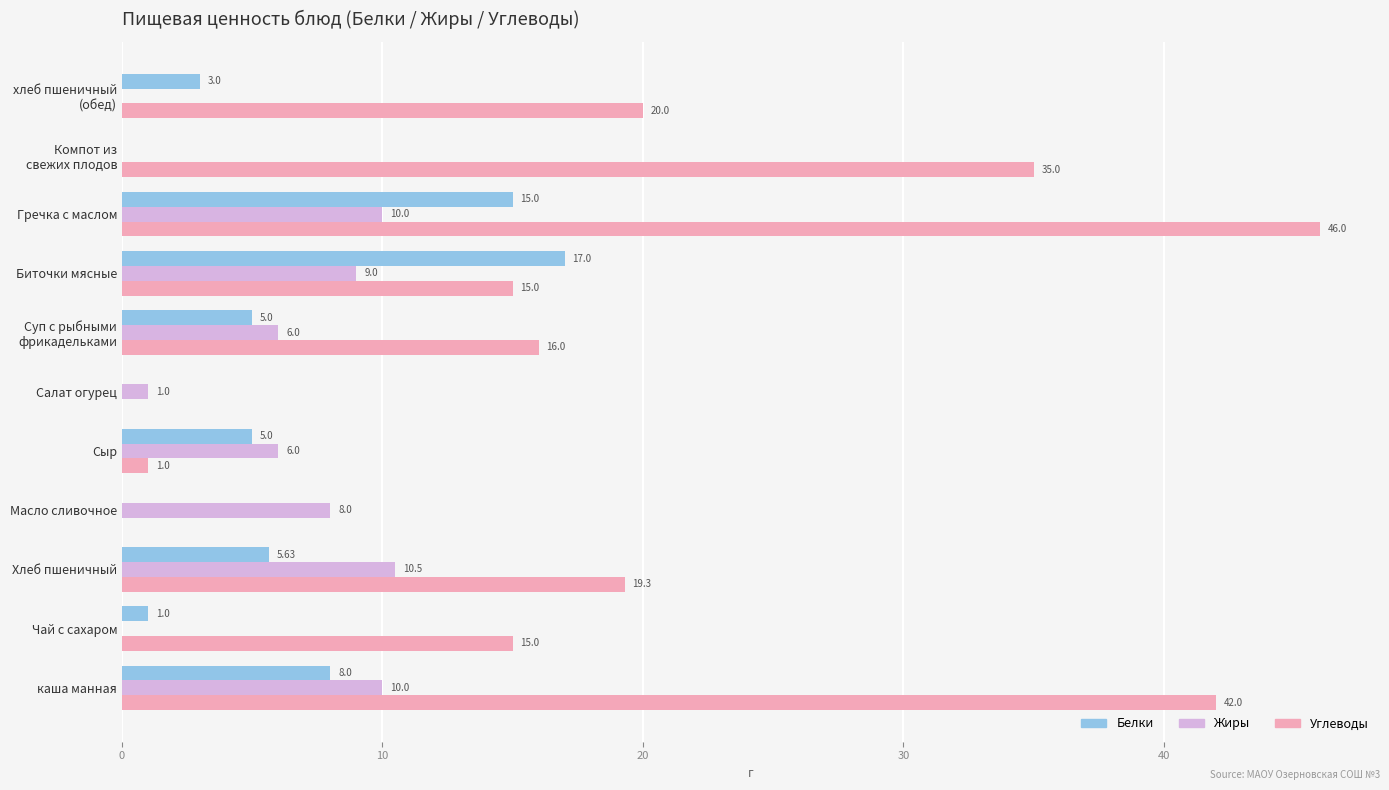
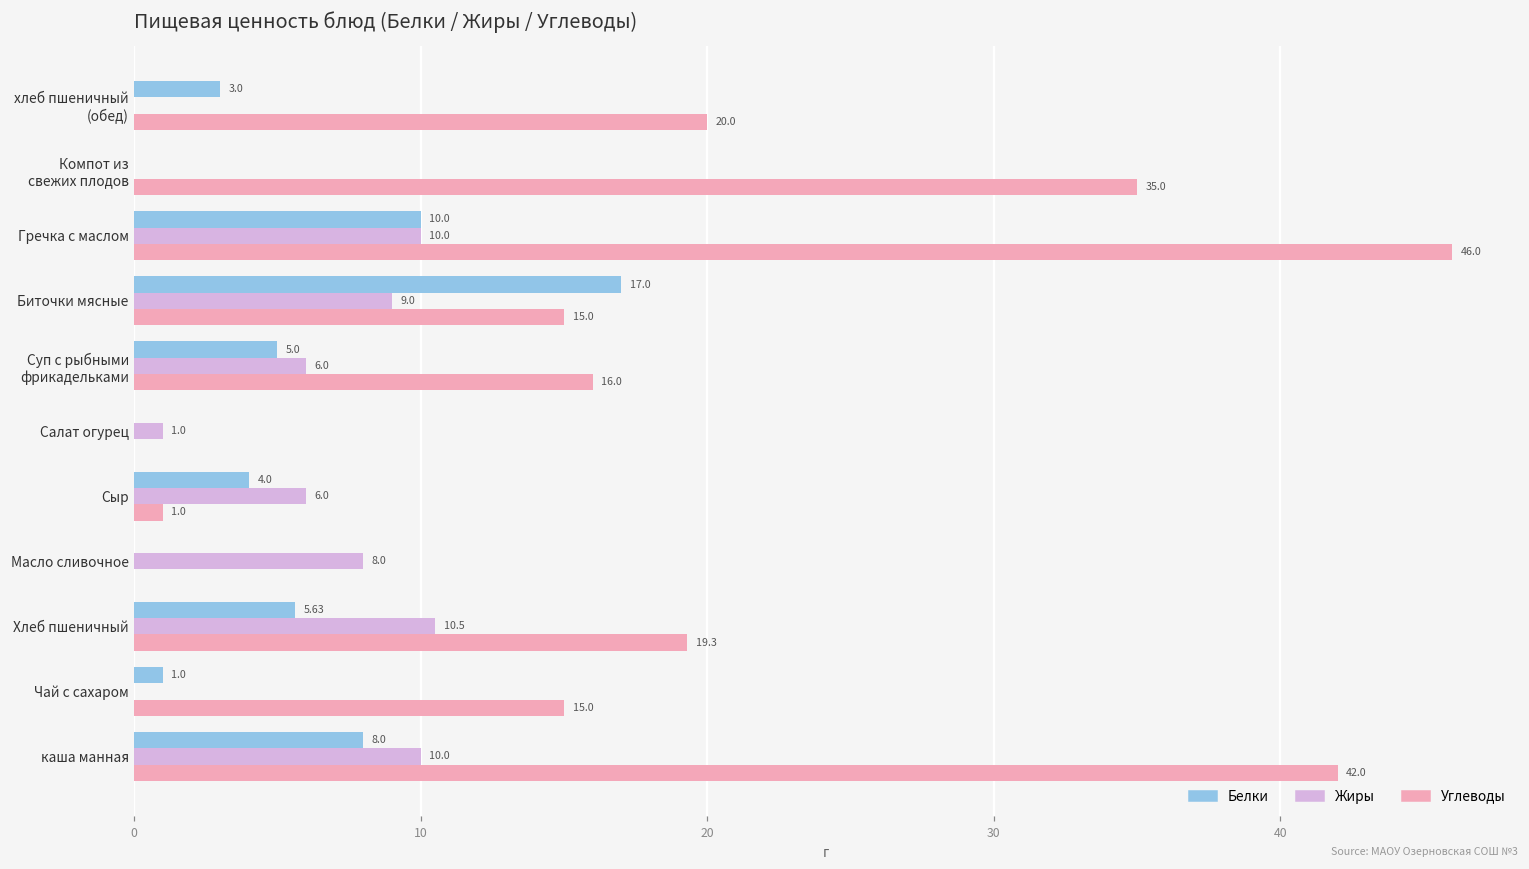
Белки, Гречка с маслом: 15.0 -> 10.0
Белки, Сыр: 5.0 -> 4.0
